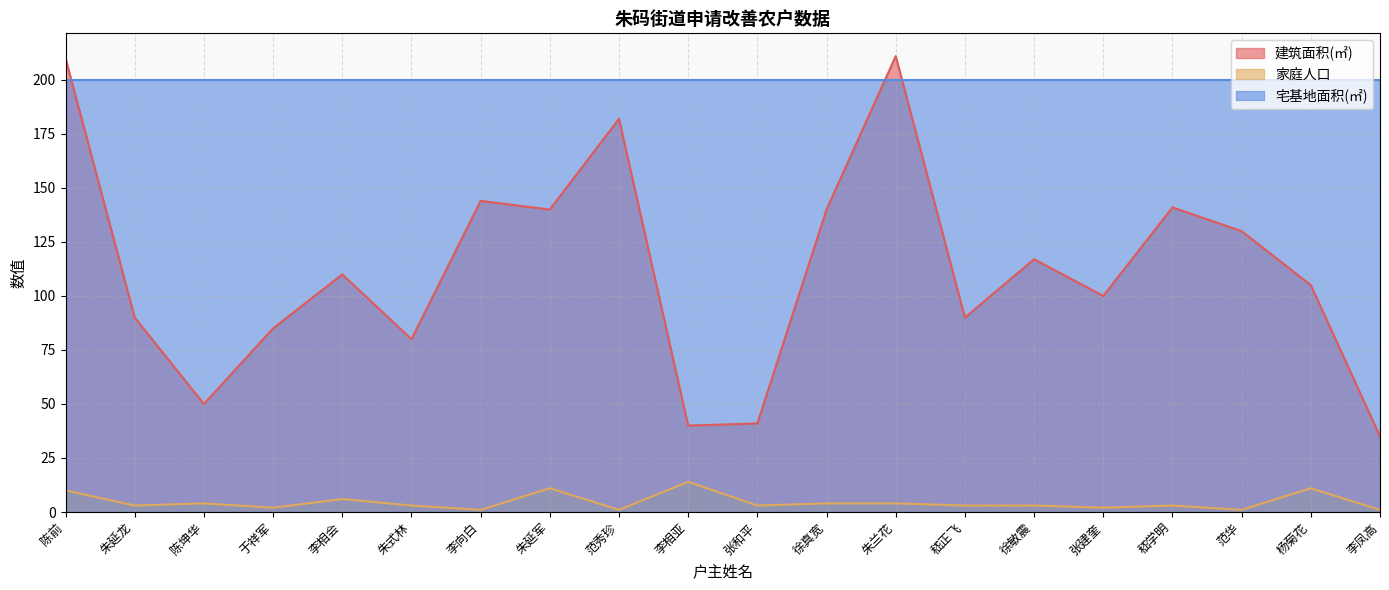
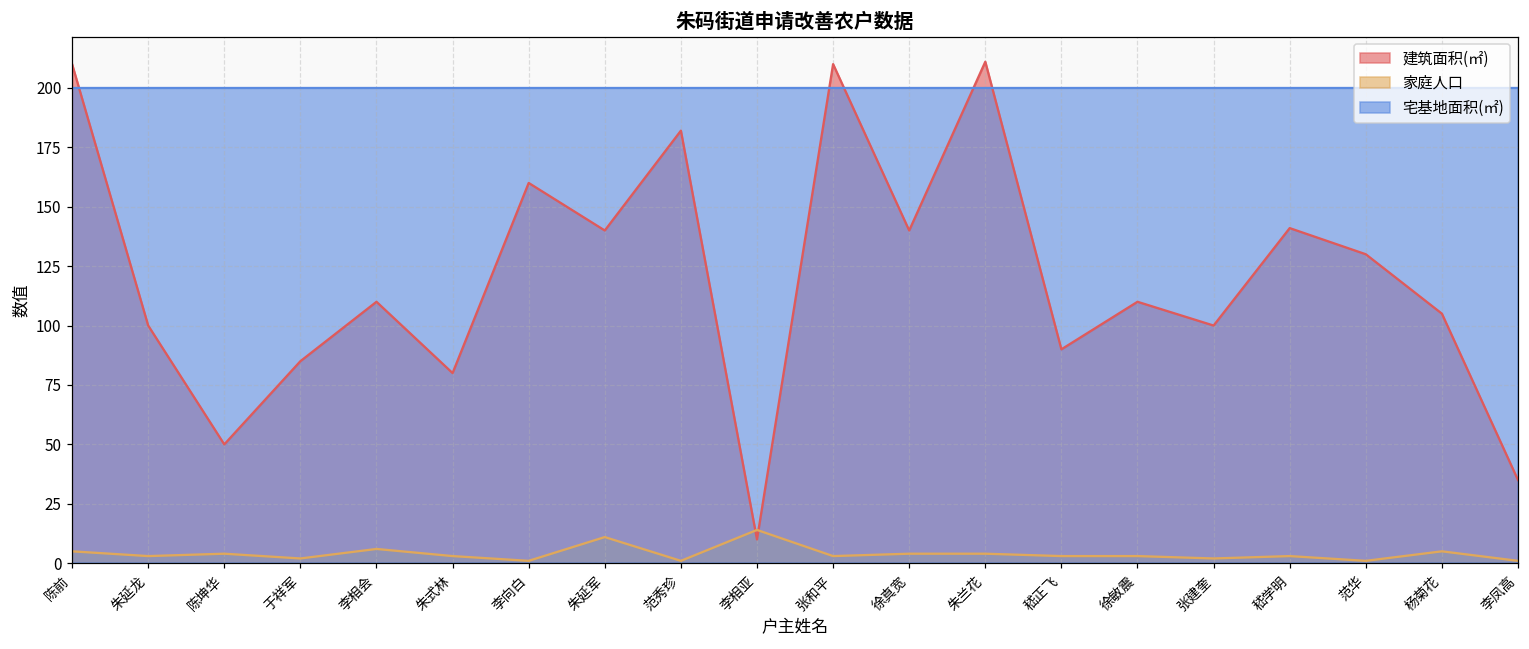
家庭人口, 陈前: 10 -> 5
建筑面积(㎡), 朱延龙: 90 -> 100
建筑面积(㎡), 李向白: 144 -> 160
建筑面积(㎡), 李相亚: 40 -> 10
建筑面积(㎡), 张和平: 41 -> 210
建筑面积(㎡), 徐敏震: 117 -> 110
家庭人口, 杨菊花: 11 -> 5
